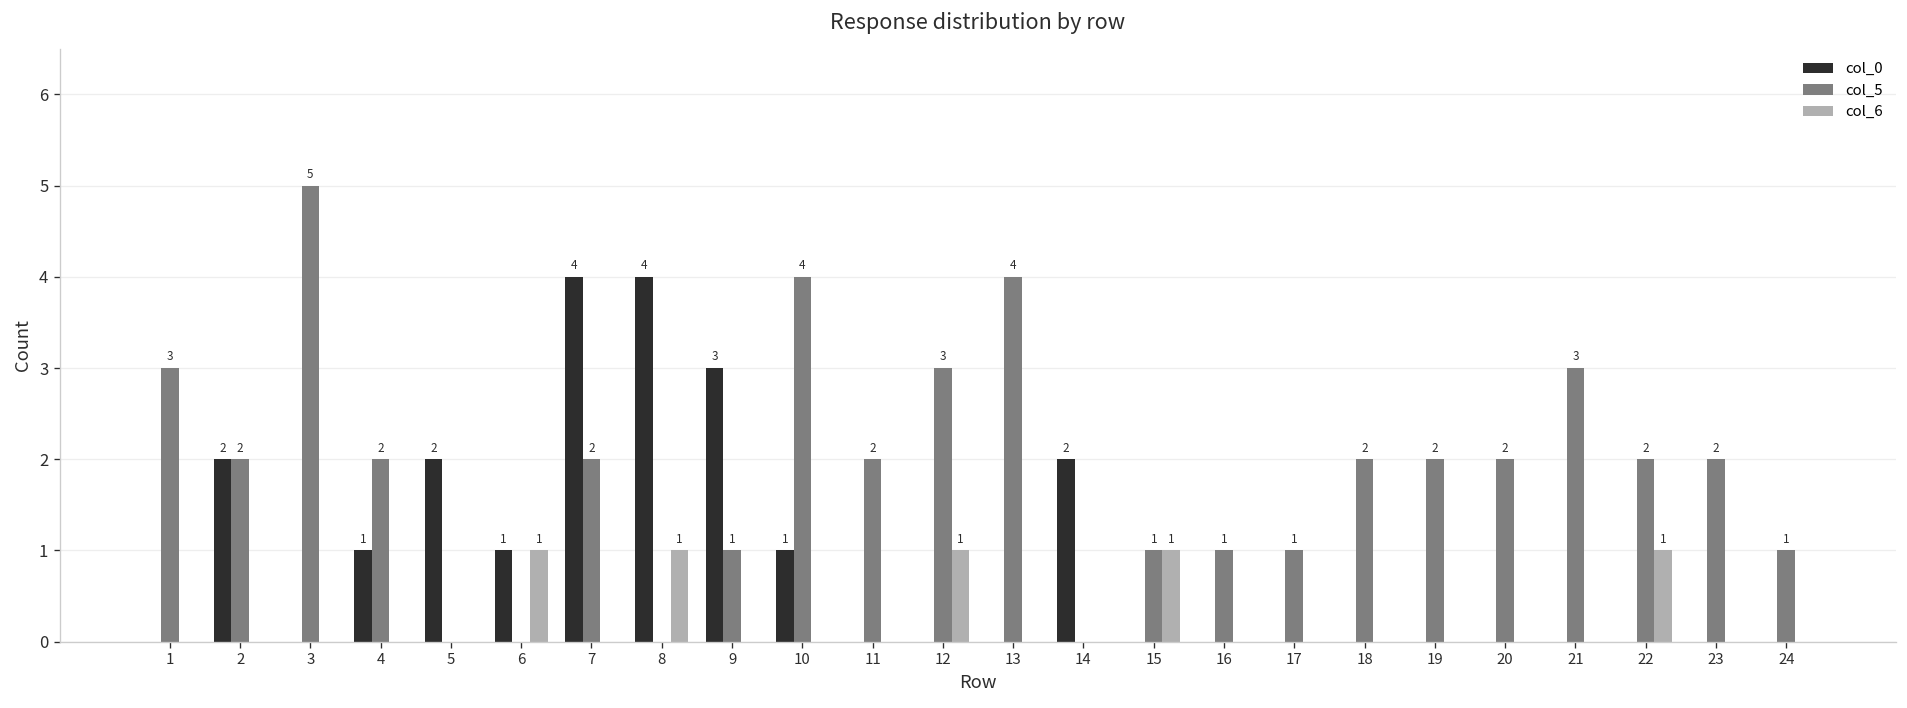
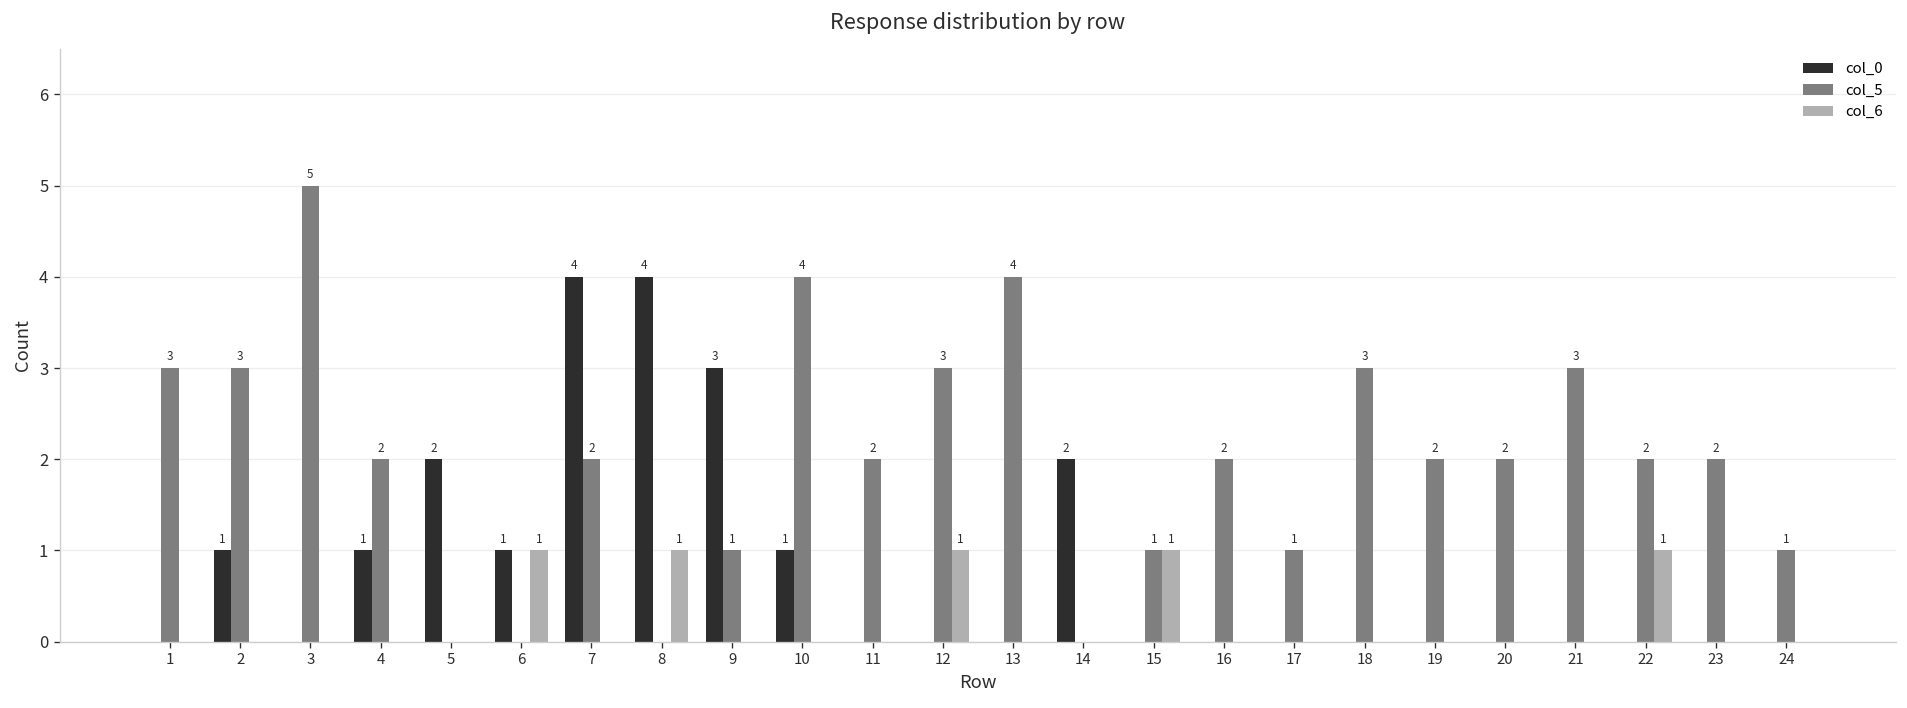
col_0, 2: 2 -> 1
col_5, 2: 2 -> 3
col_5, 16: 1 -> 2
col_5, 18: 2 -> 3
